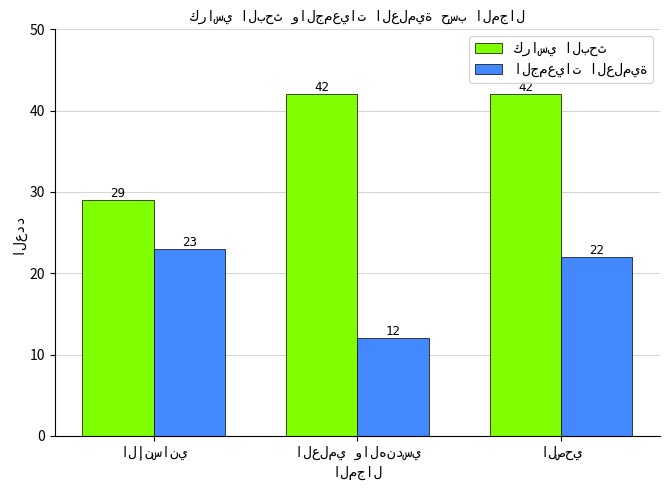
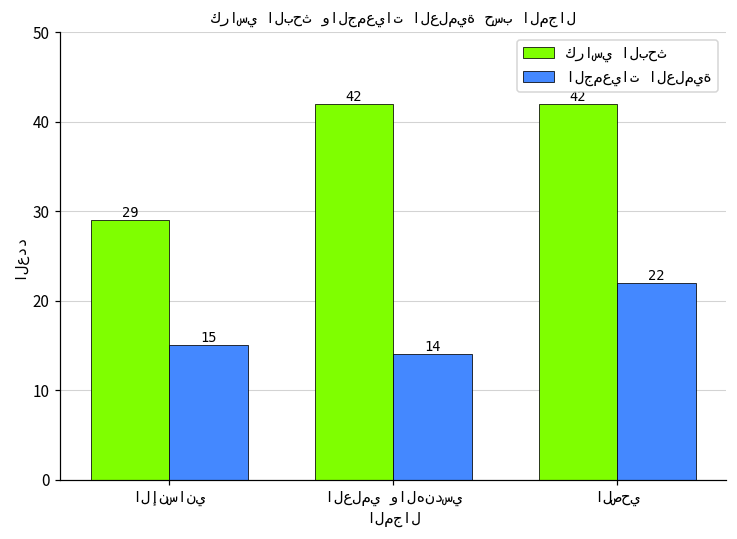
الجمعيات العلمية, الإنساني: 23 -> 15
الجمعيات العلمية, العلمي والهندسي: 12 -> 14
